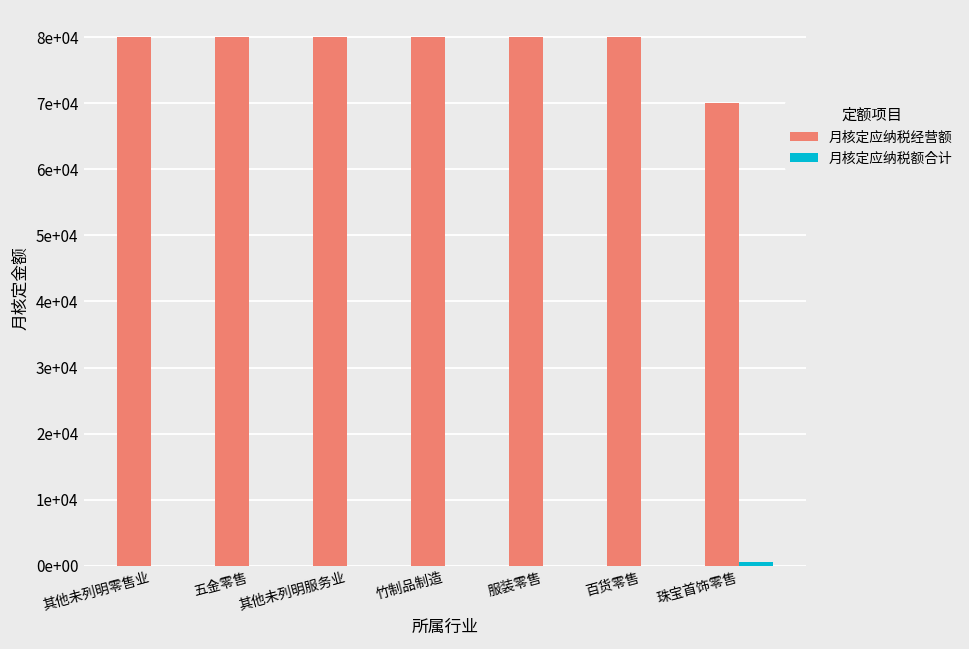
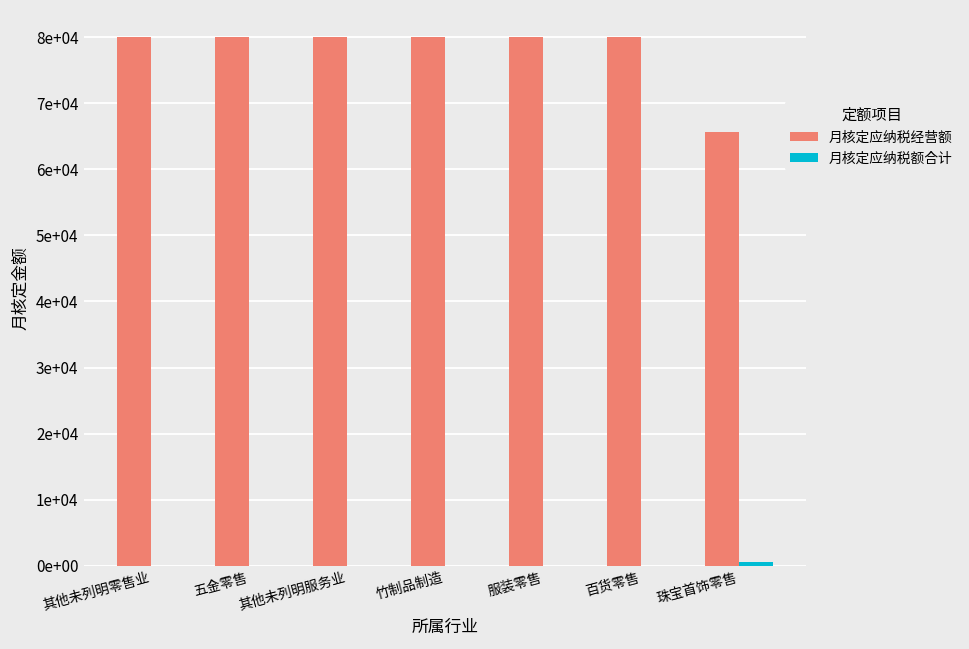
月核定应纳税经营额, 珠宝首饰零售: 70000 -> 66000
